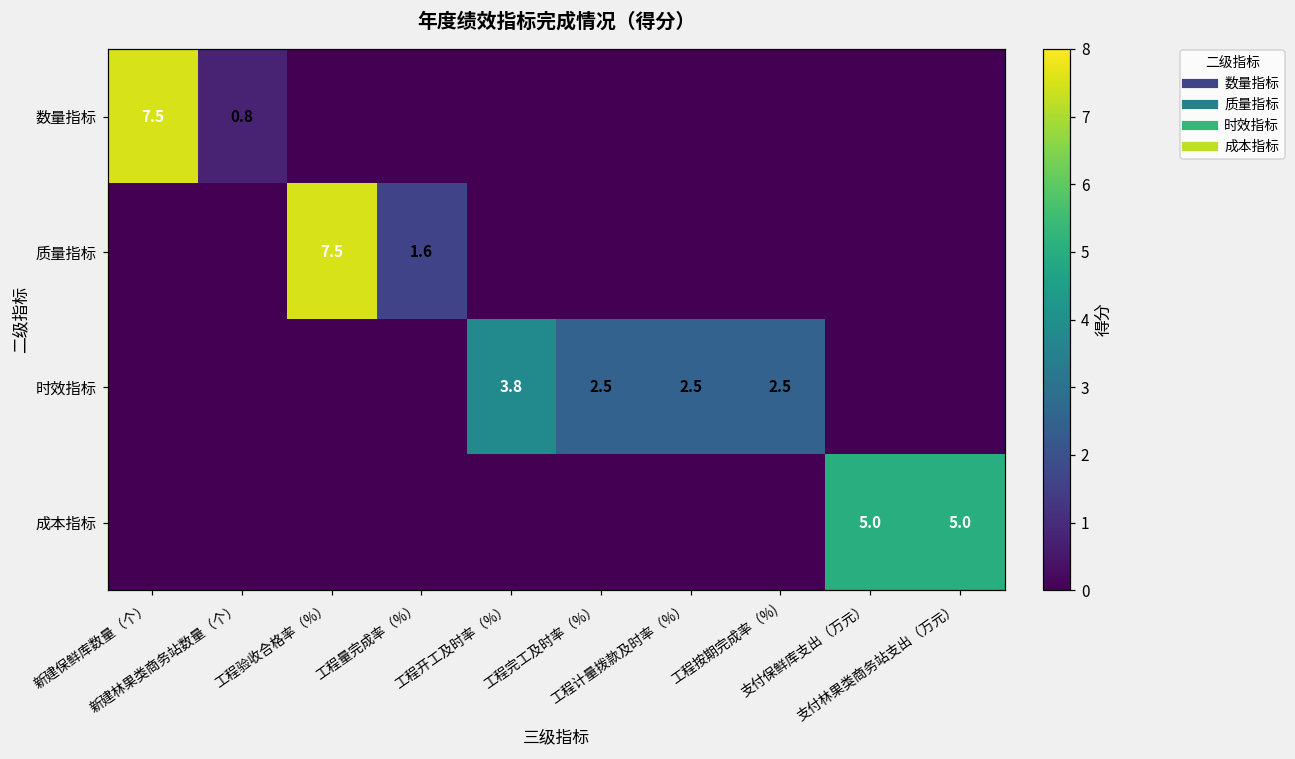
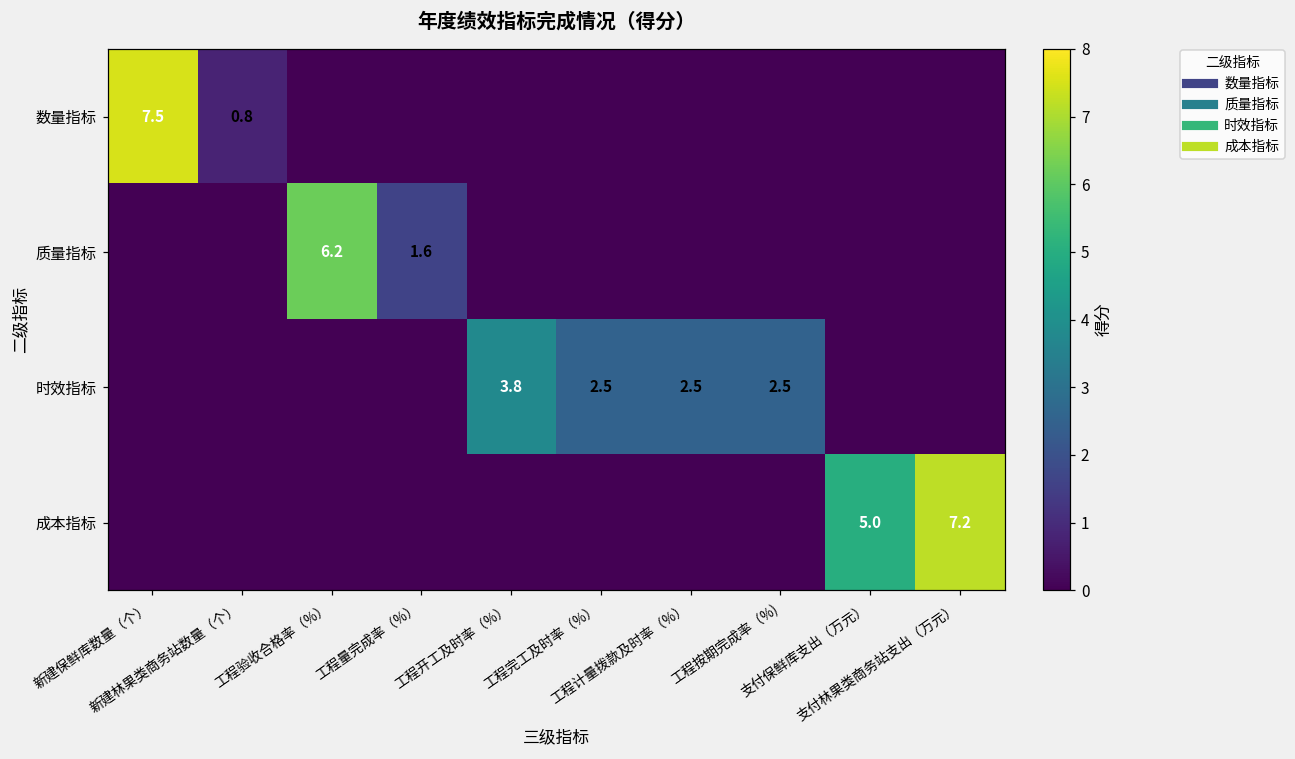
质量指标, 工程验收合格率（%）: 7.5 -> 6.2
成本指标, 支付林果类商务站支出（万元）: 5.0 -> 7.2
